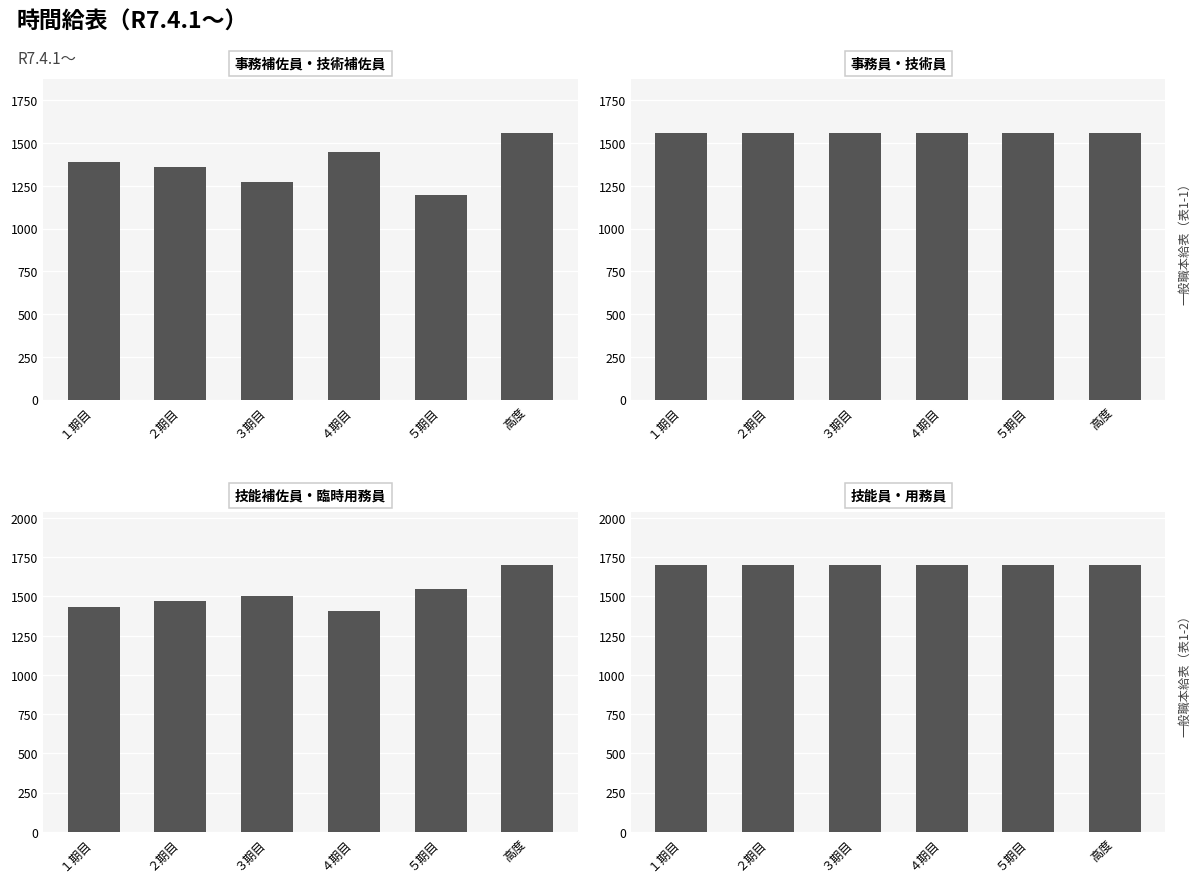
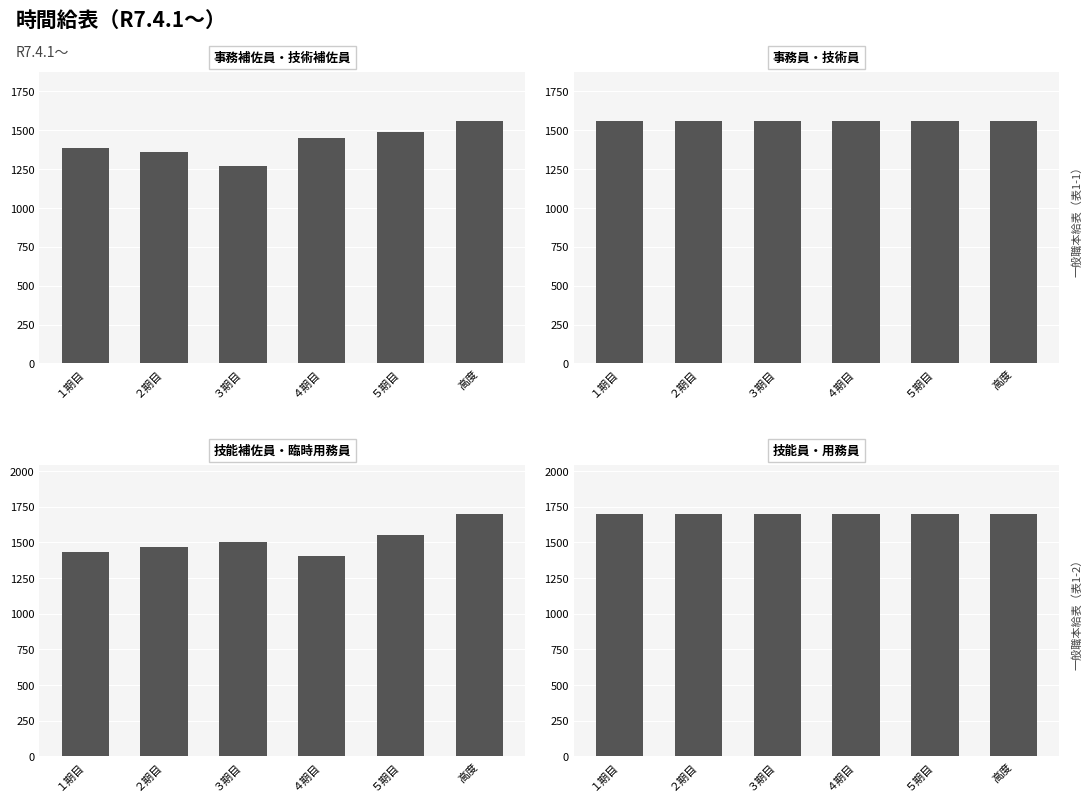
事務補佐員・技術補佐員, ５期目: 1200 -> 1490
